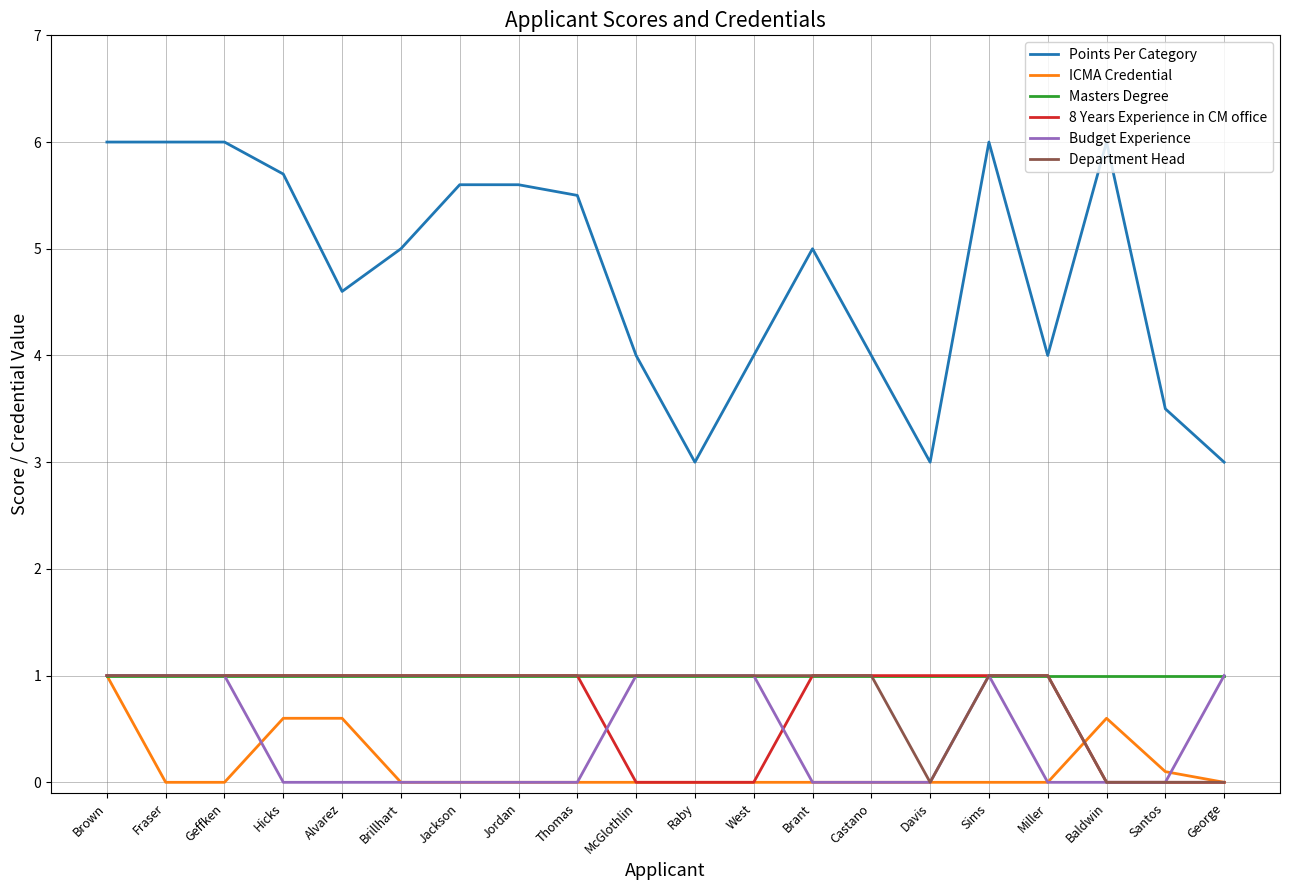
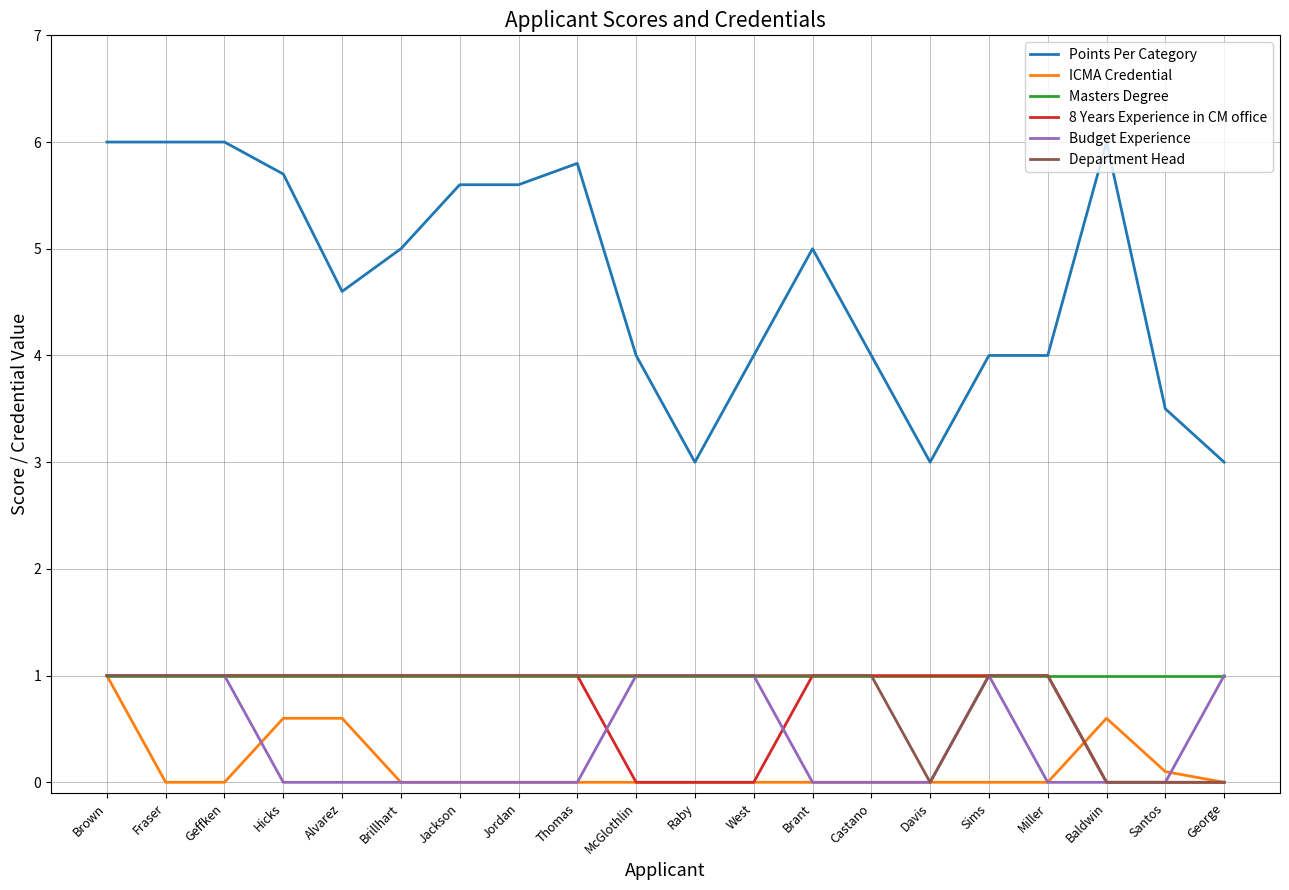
Points Per Category, Thomas: 5.5 -> 5.8
Points Per Category, Sims: 6 -> 4
